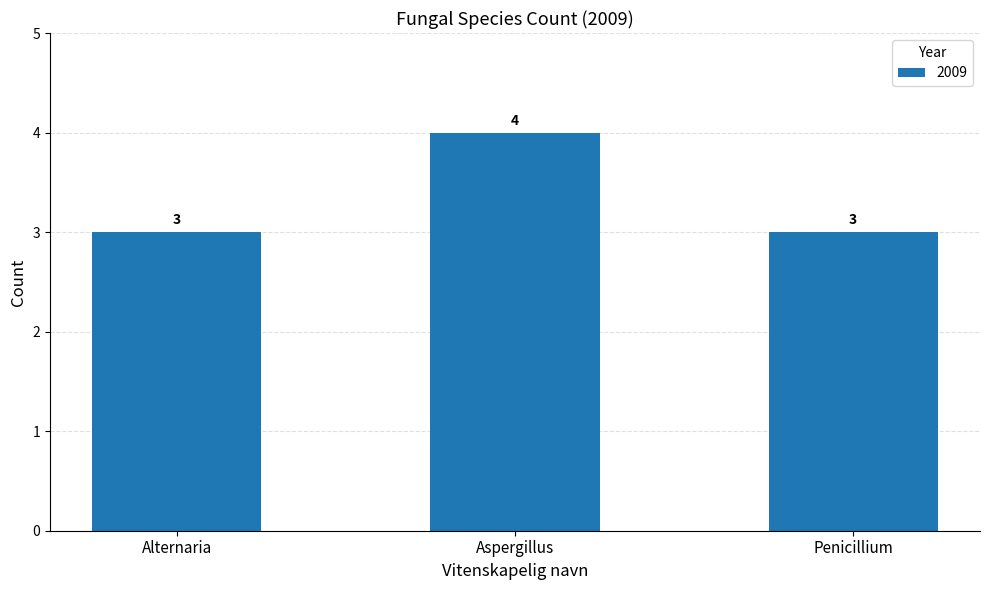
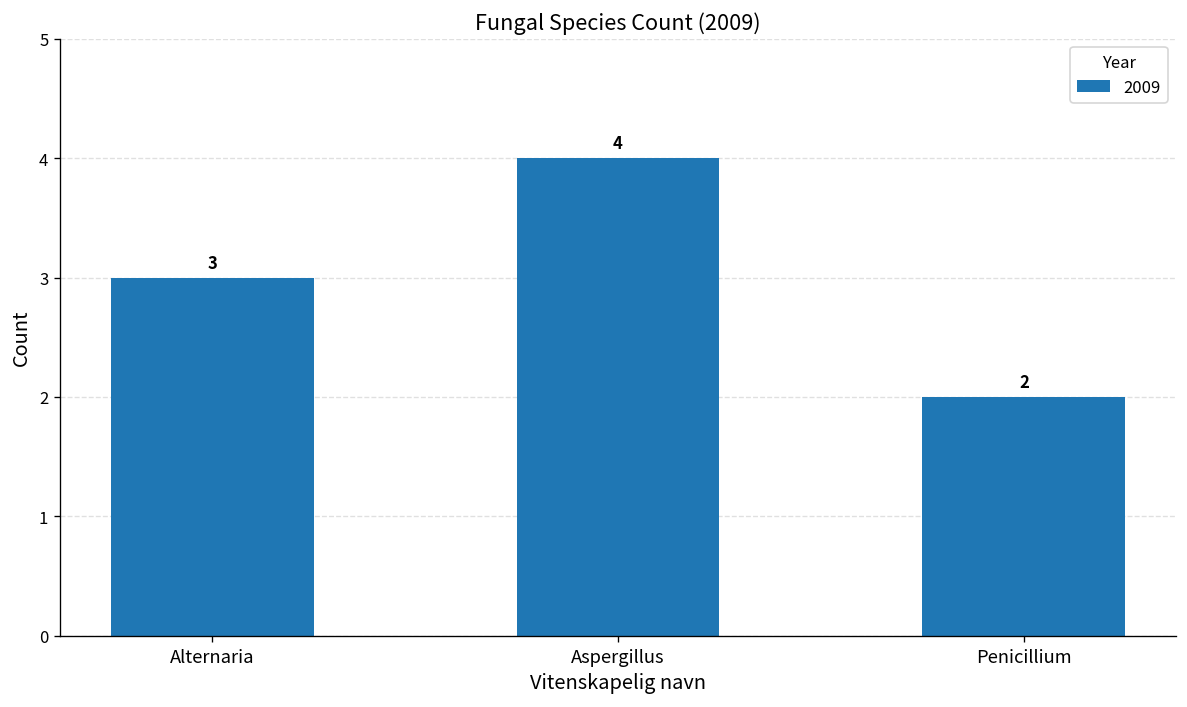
Penicillium: 3 -> 2
